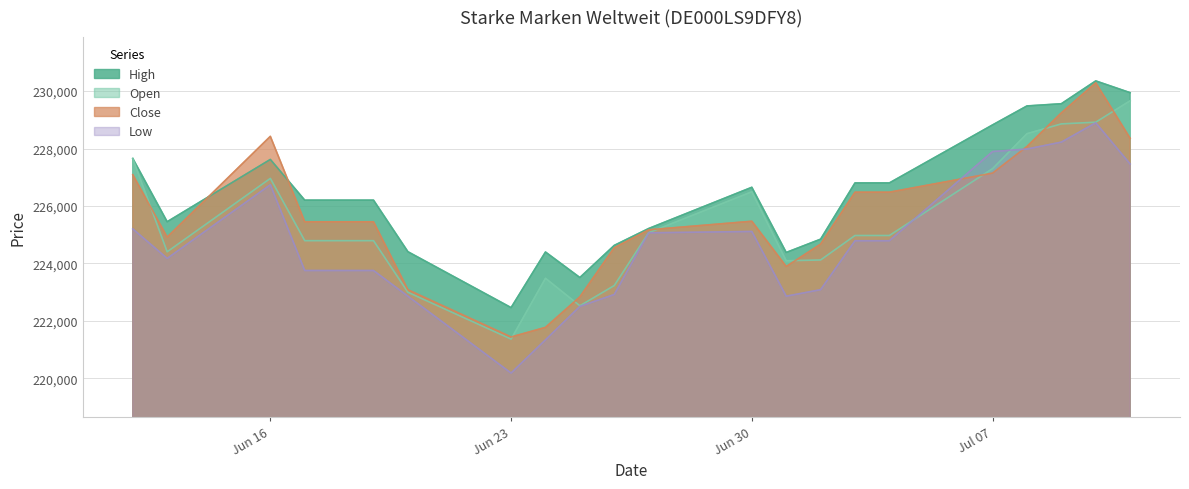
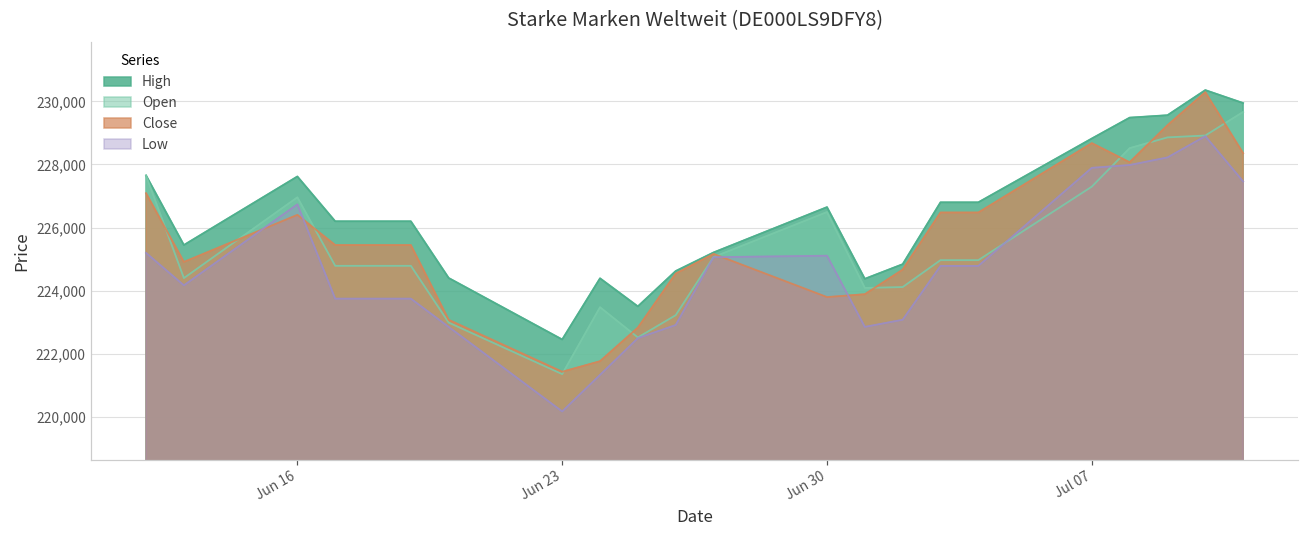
Close, Jun 16: 228,400 -> 226,400
Close, Jun 30: 225,500 -> 223,800
Close, Jul 07: 227,100 -> 228,700
